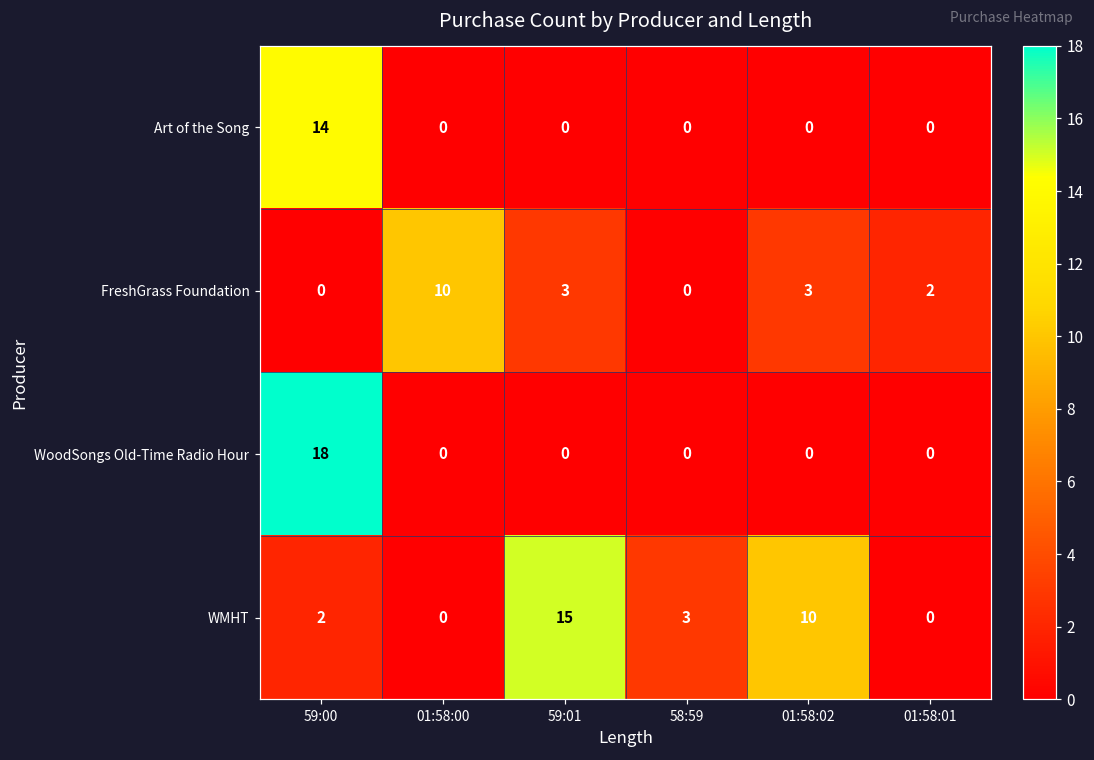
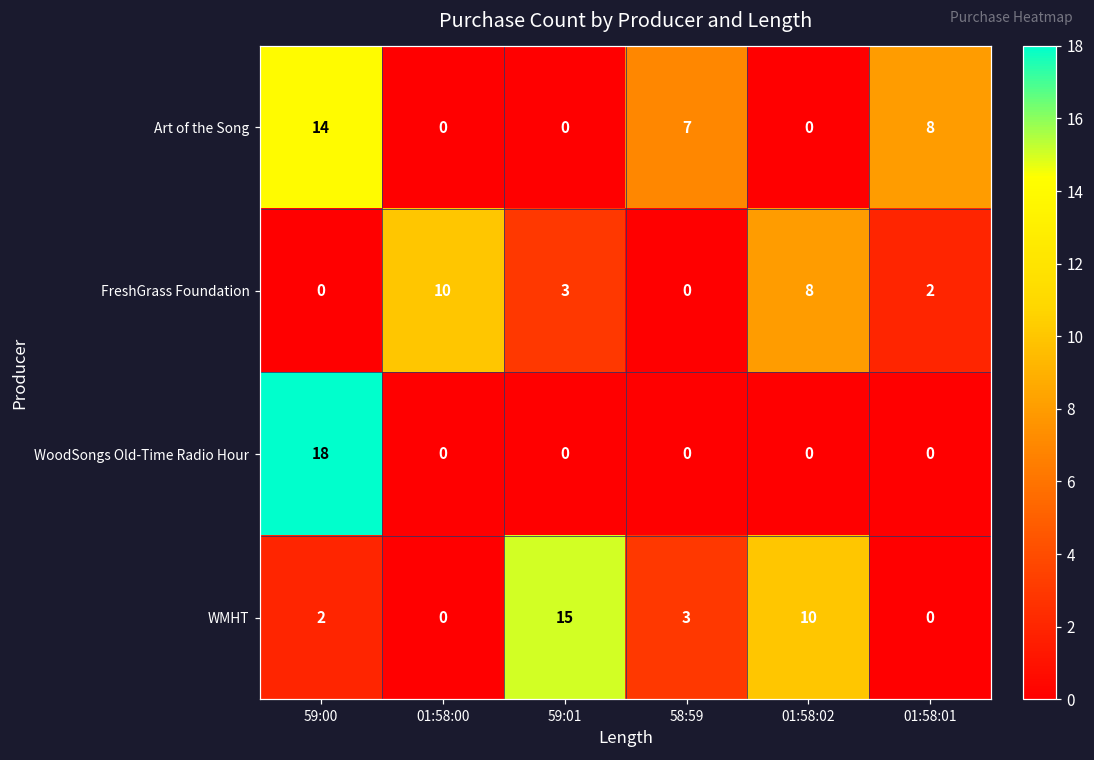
Art of the Song, 58:59: 0 -> 7
Art of the Song, 01:58:01: 0 -> 8
FreshGrass Foundation, 01:58:02: 3 -> 8
